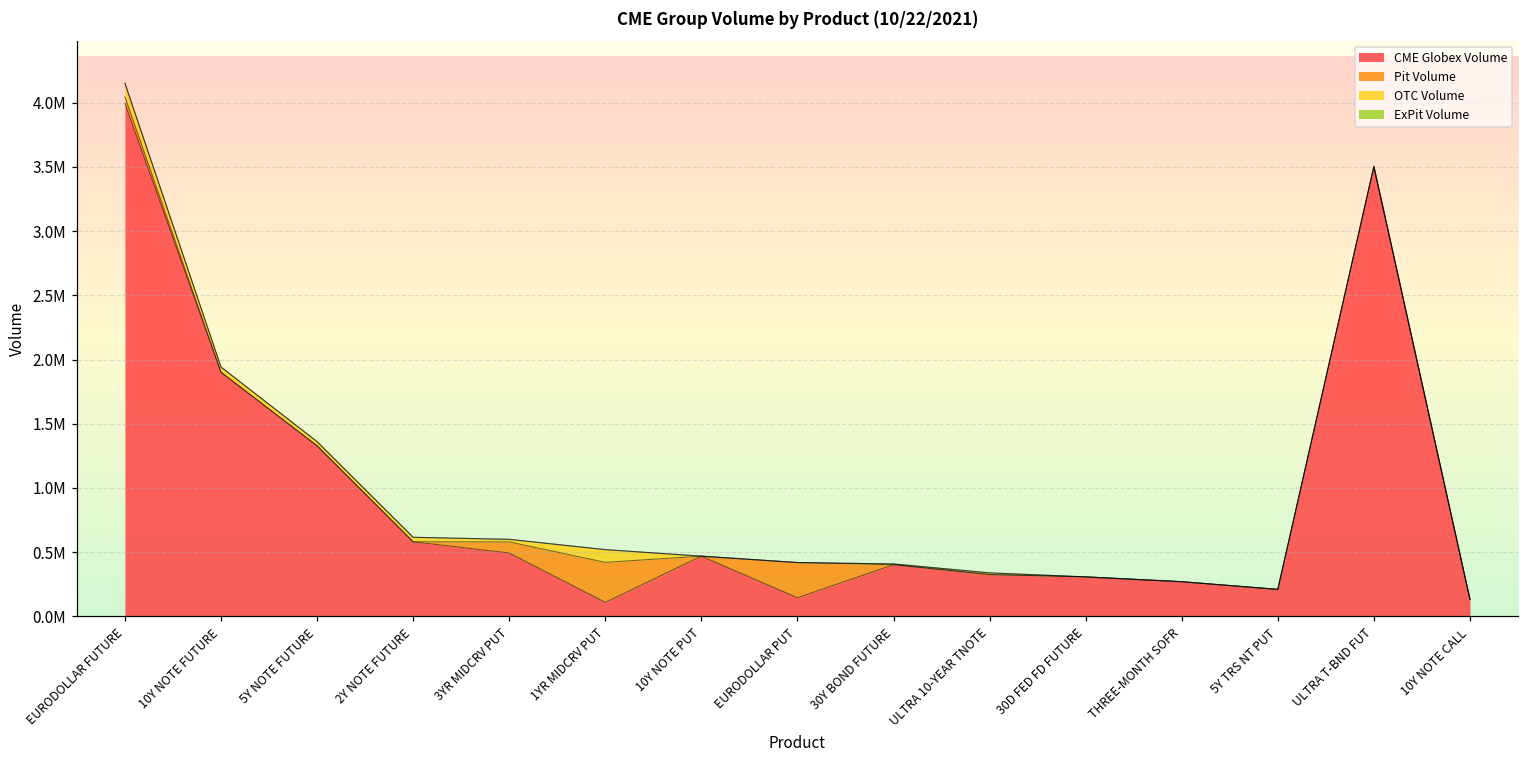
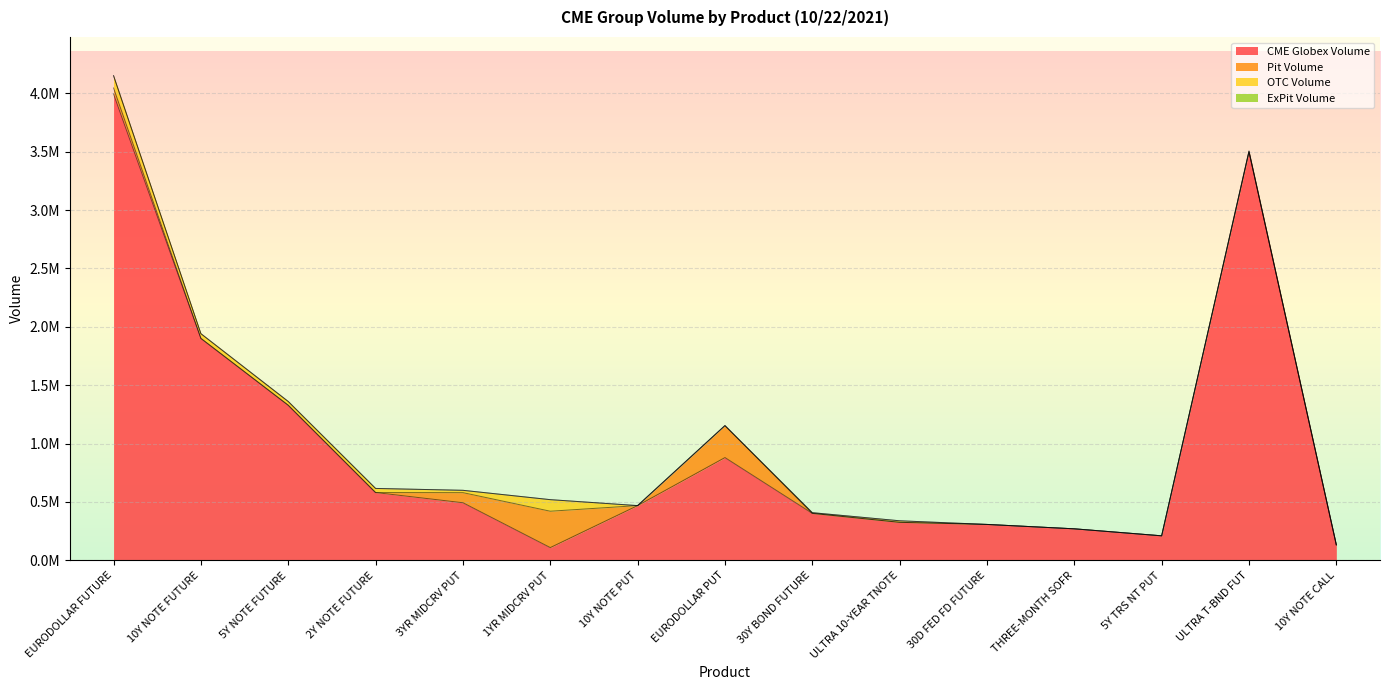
CME Globex Volume, EURODOLLAR PUT: 150000 -> 880000
